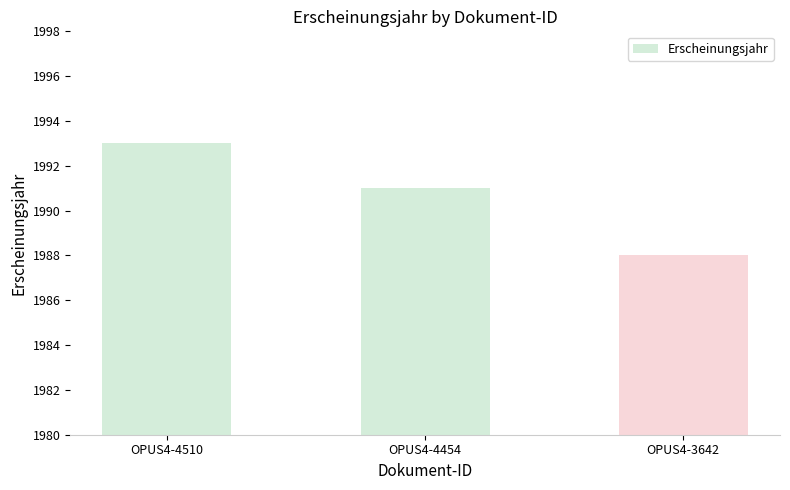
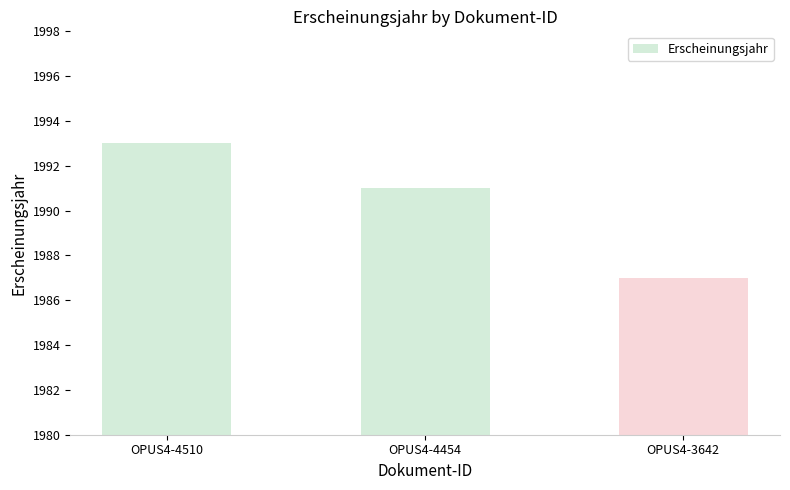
OPUS4-3642: 1988 -> 1987
